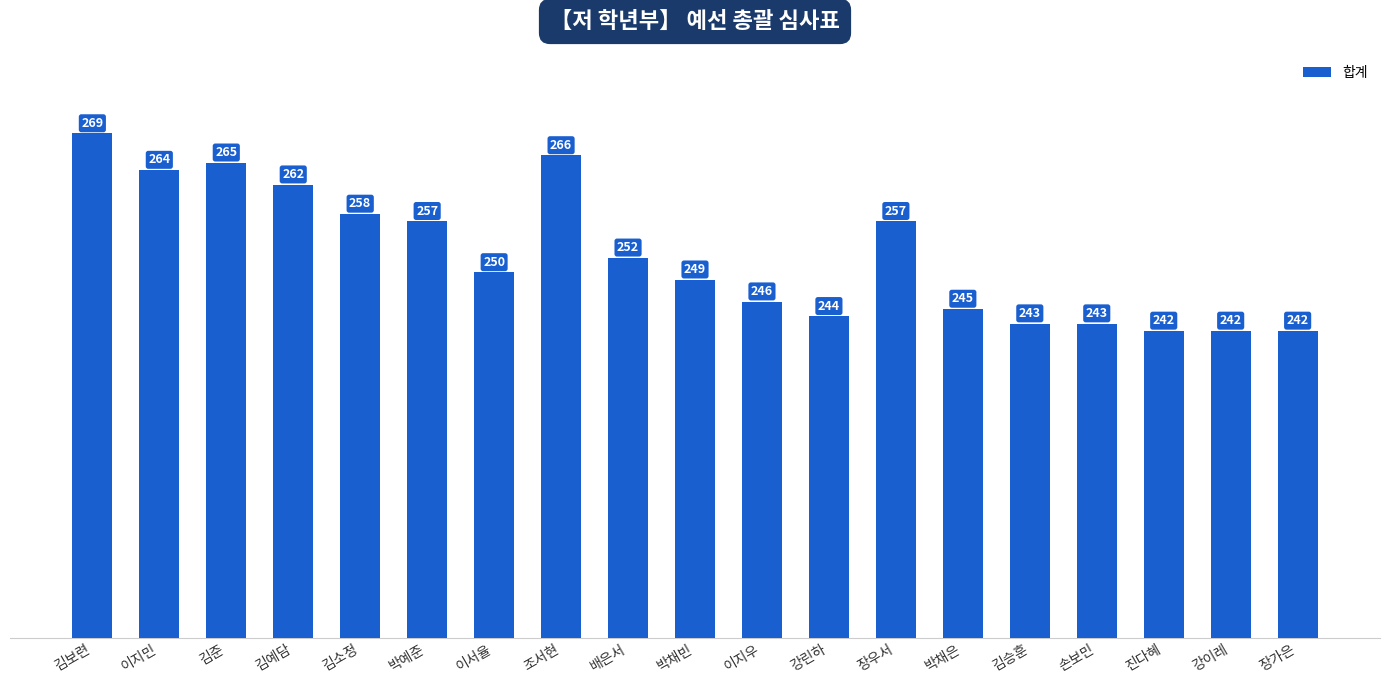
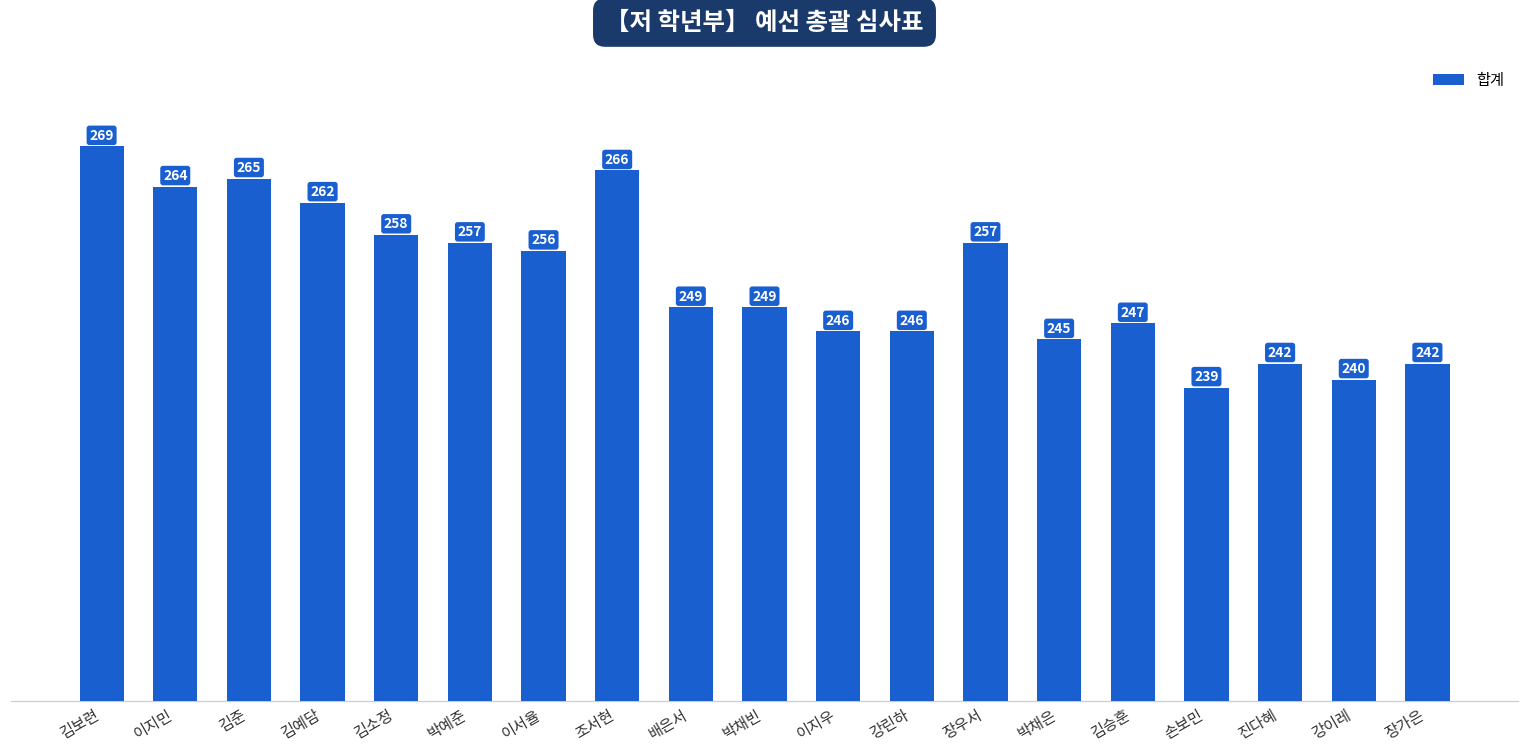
이서율: 250 -> 256
배은서: 252 -> 249
강린하: 244 -> 246
김승훈: 243 -> 247
손보민: 243 -> 239
강이레: 242 -> 240
